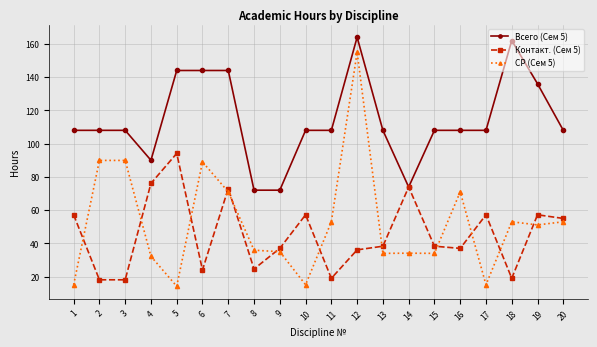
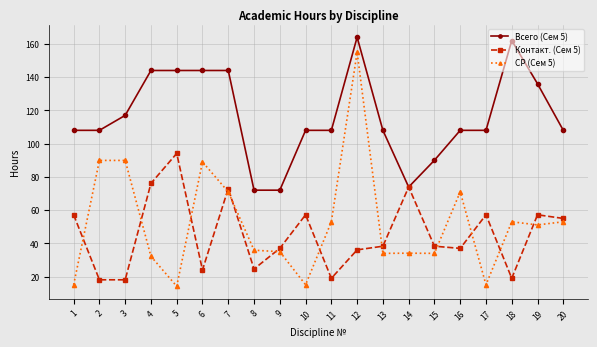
Всего (Сем 5), 3: 108 -> 117
Всего (Сем 5), 4: 90 -> 144
Всего (Сем 5), 15: 108 -> 90
